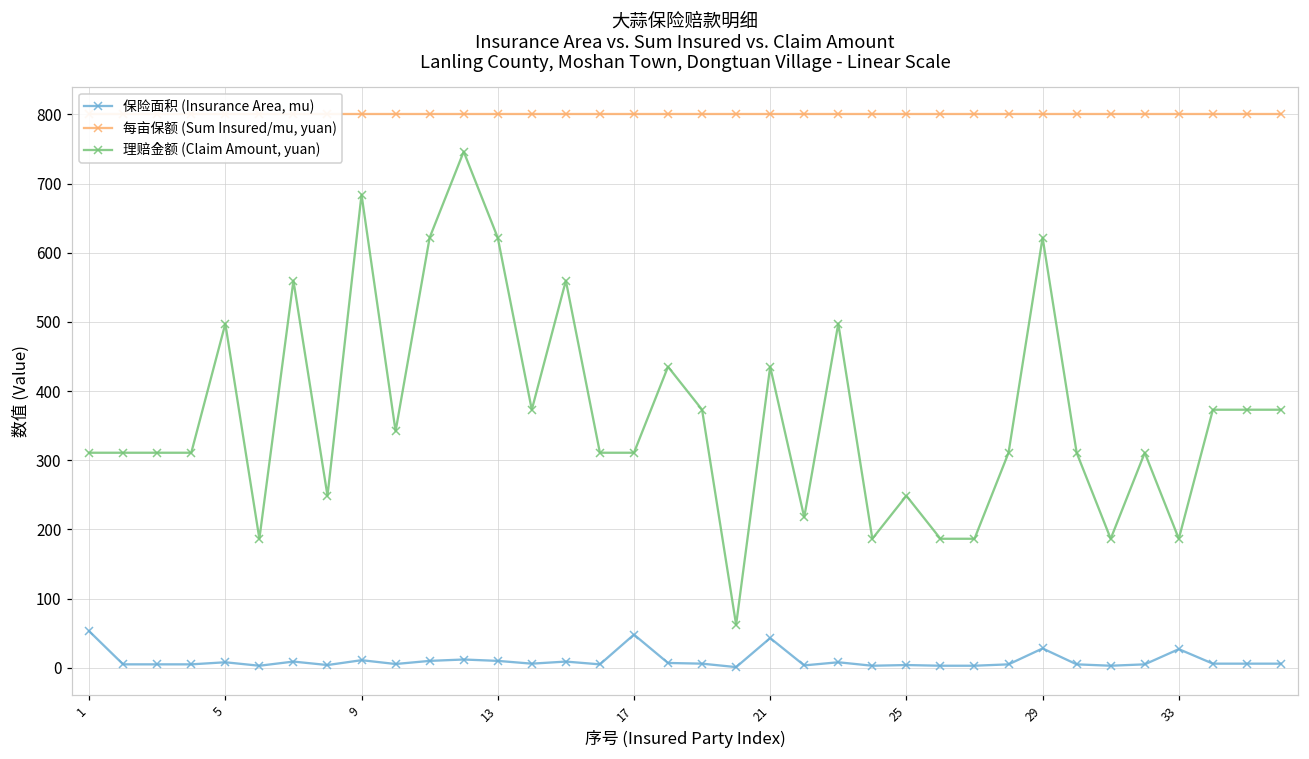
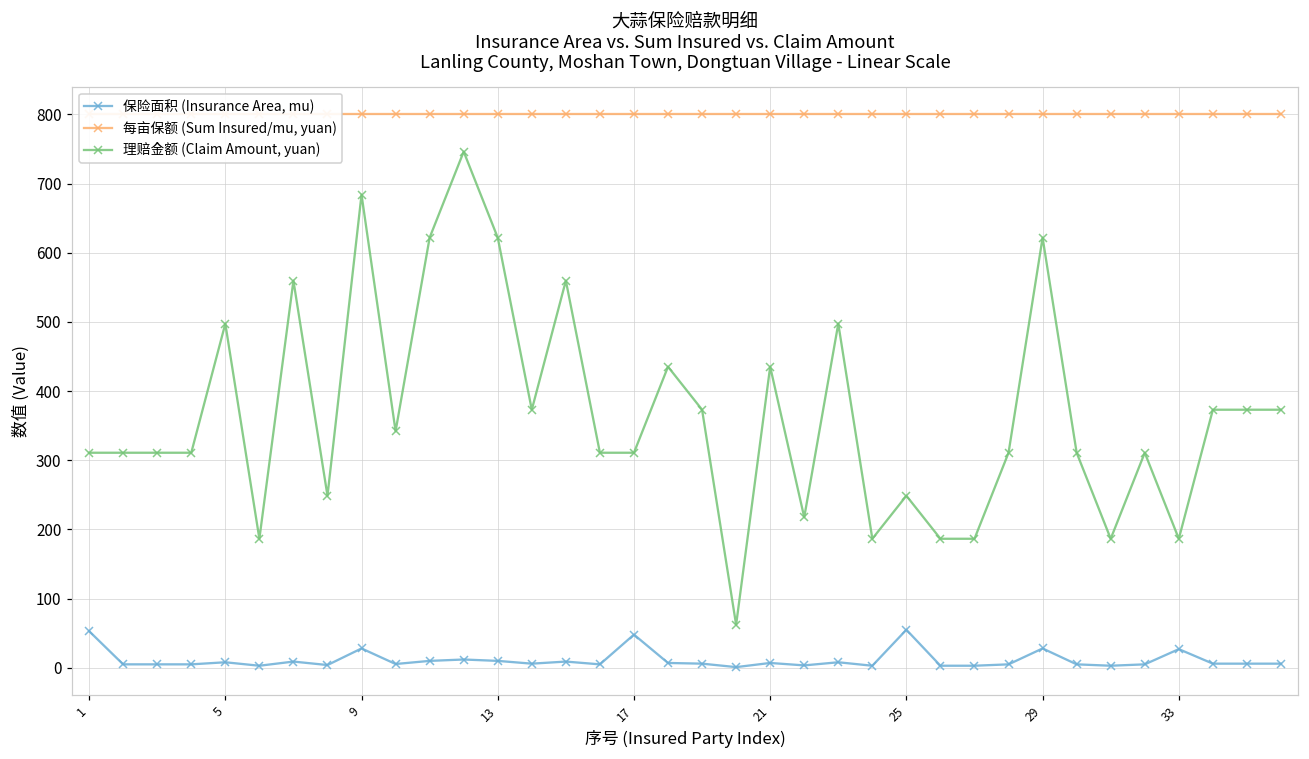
保险面积 (Insurance Area, mu), 9: 10 -> 30
保险面积 (Insurance Area, mu), 21: 40 -> 10
保险面积 (Insurance Area, mu), 25: 0 -> 60
